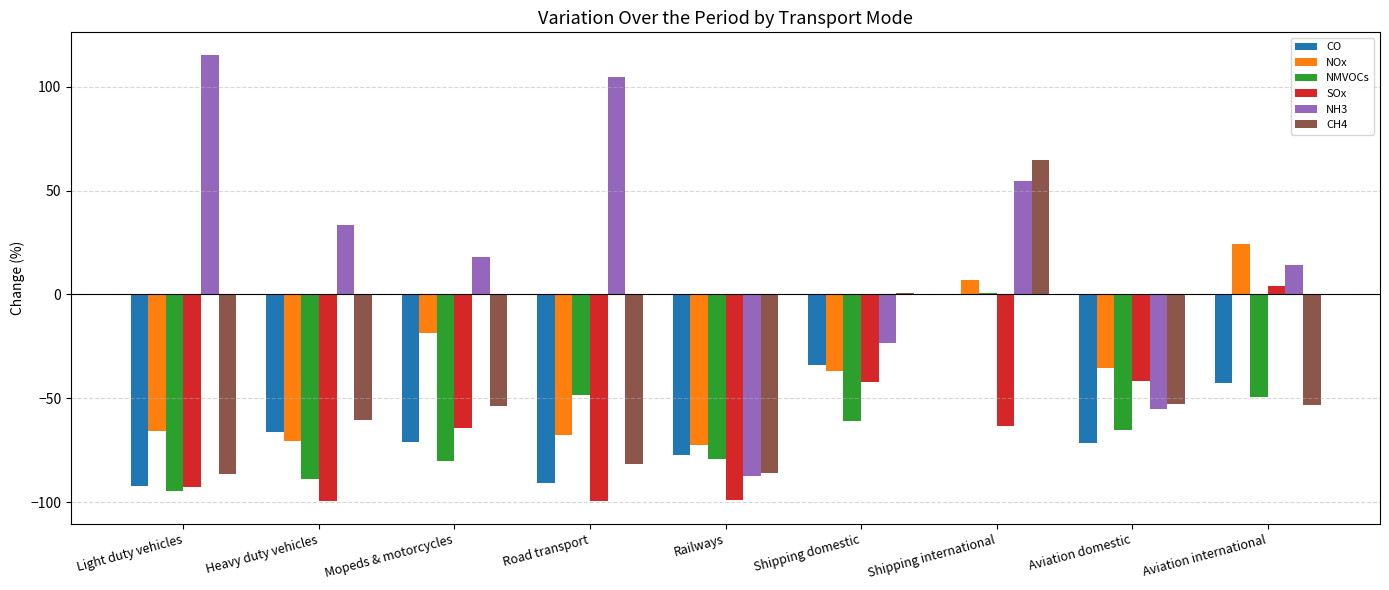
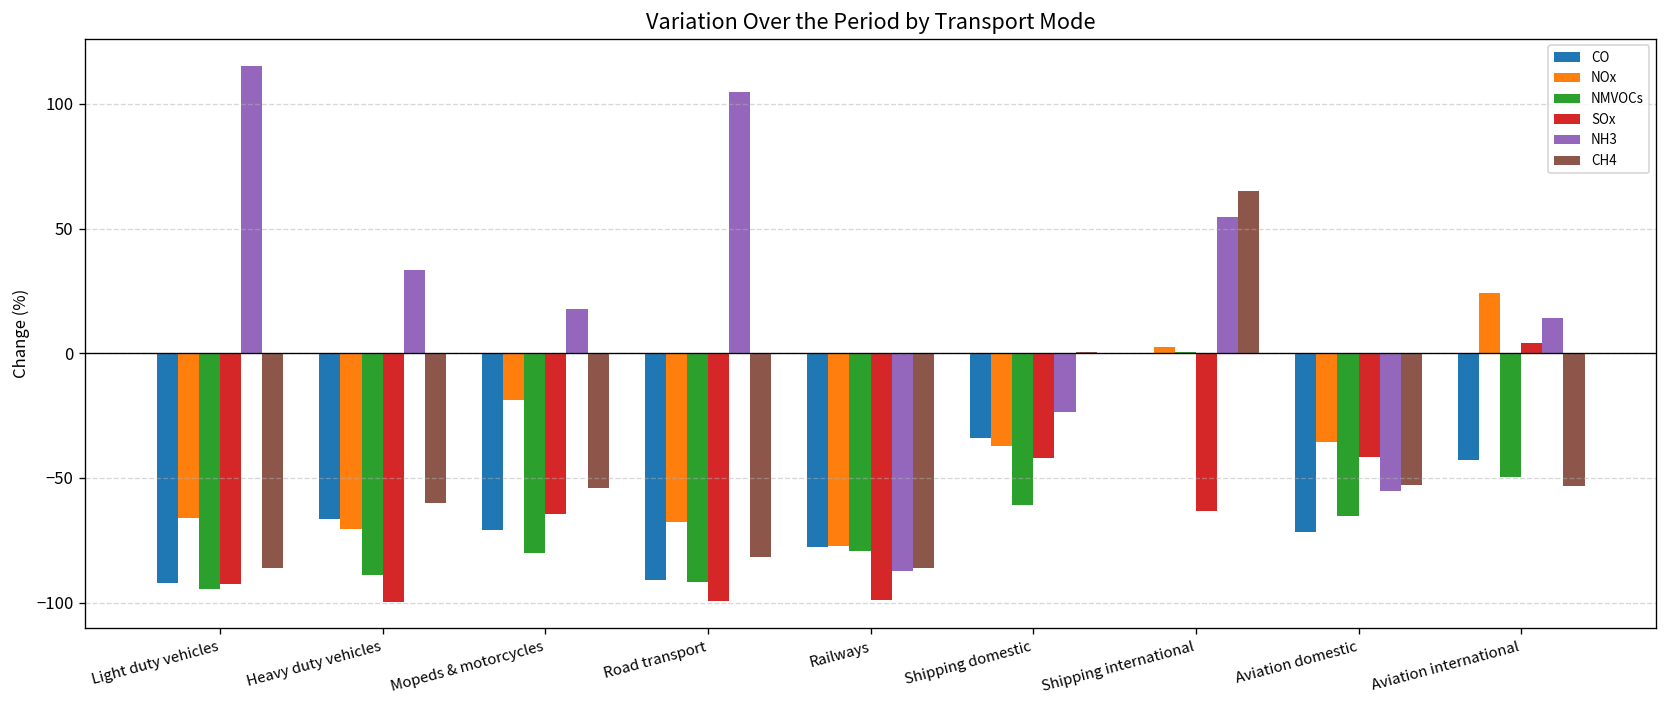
NMVOCs, Road transport: -49 -> -92
NOx, Railways: -73 -> -77
NOx, Shipping international: 7 -> 2
